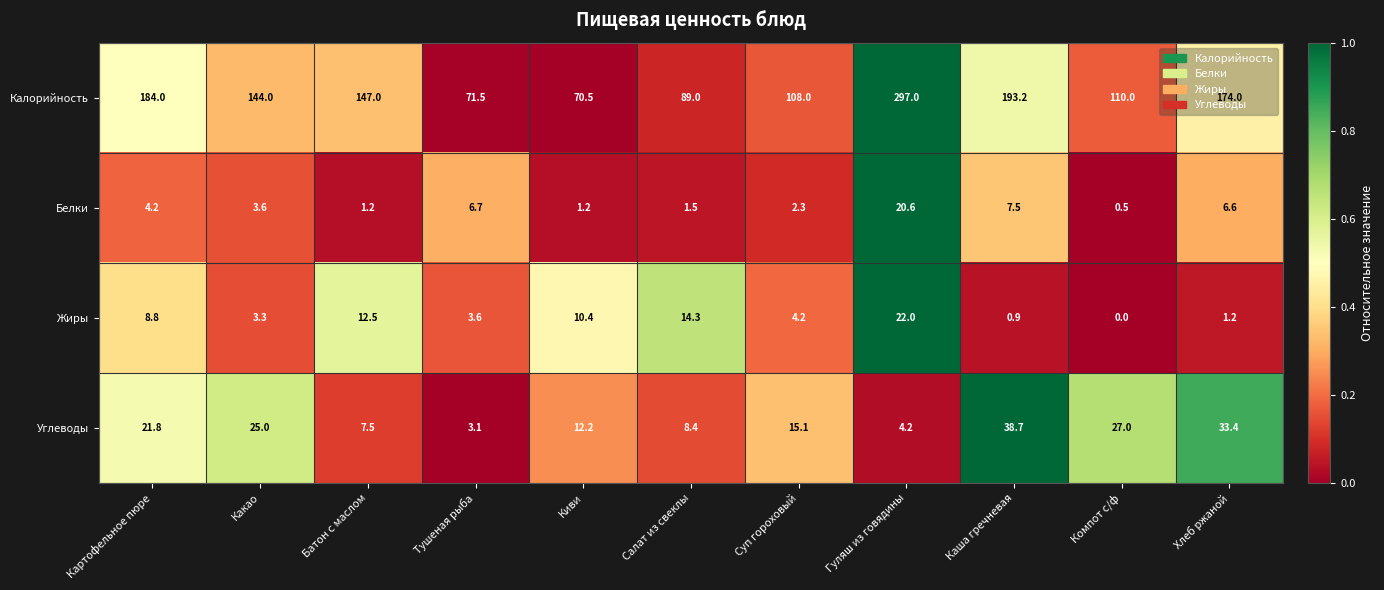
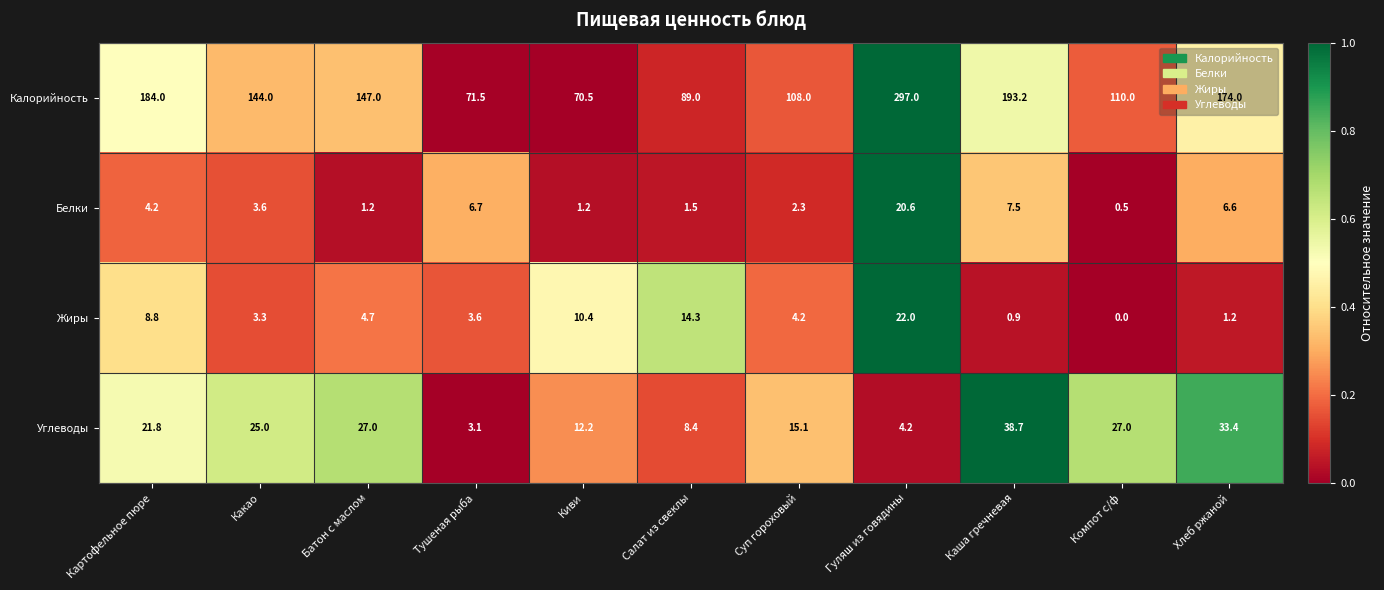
Жиры, Батон с маслом: 12.5 -> 4.7
Углеводы, Батон с маслом: 7.5 -> 27.0
